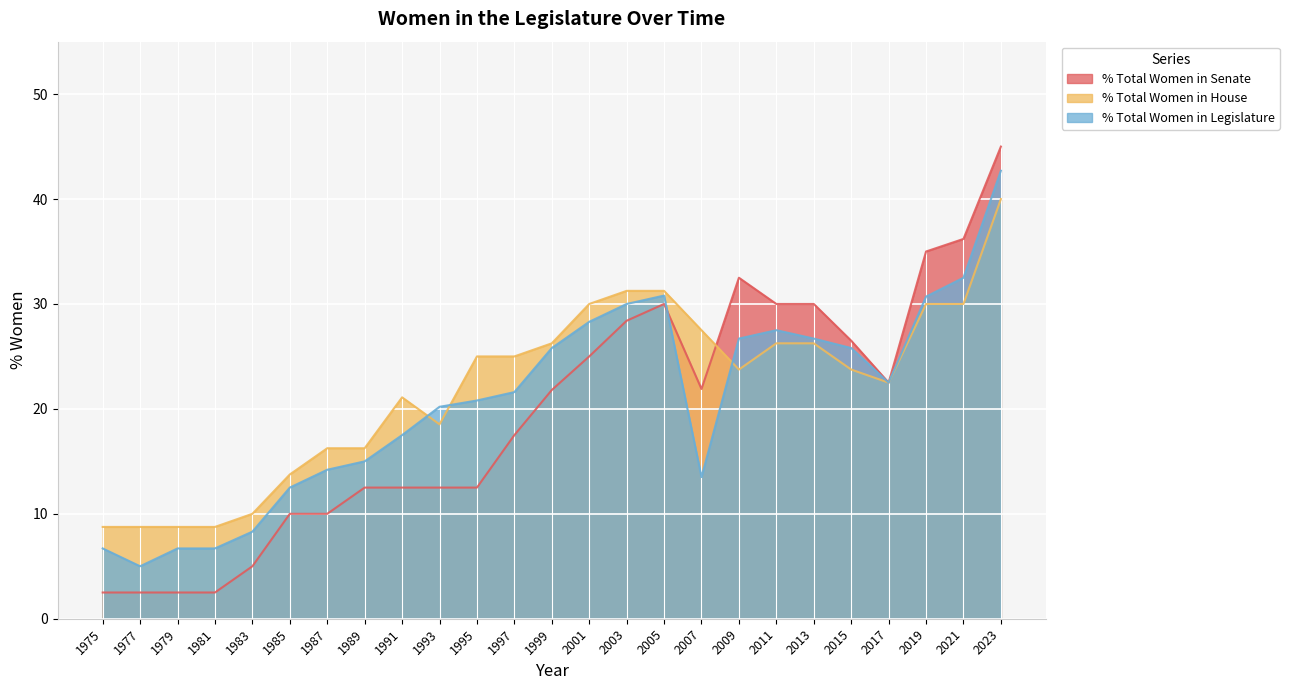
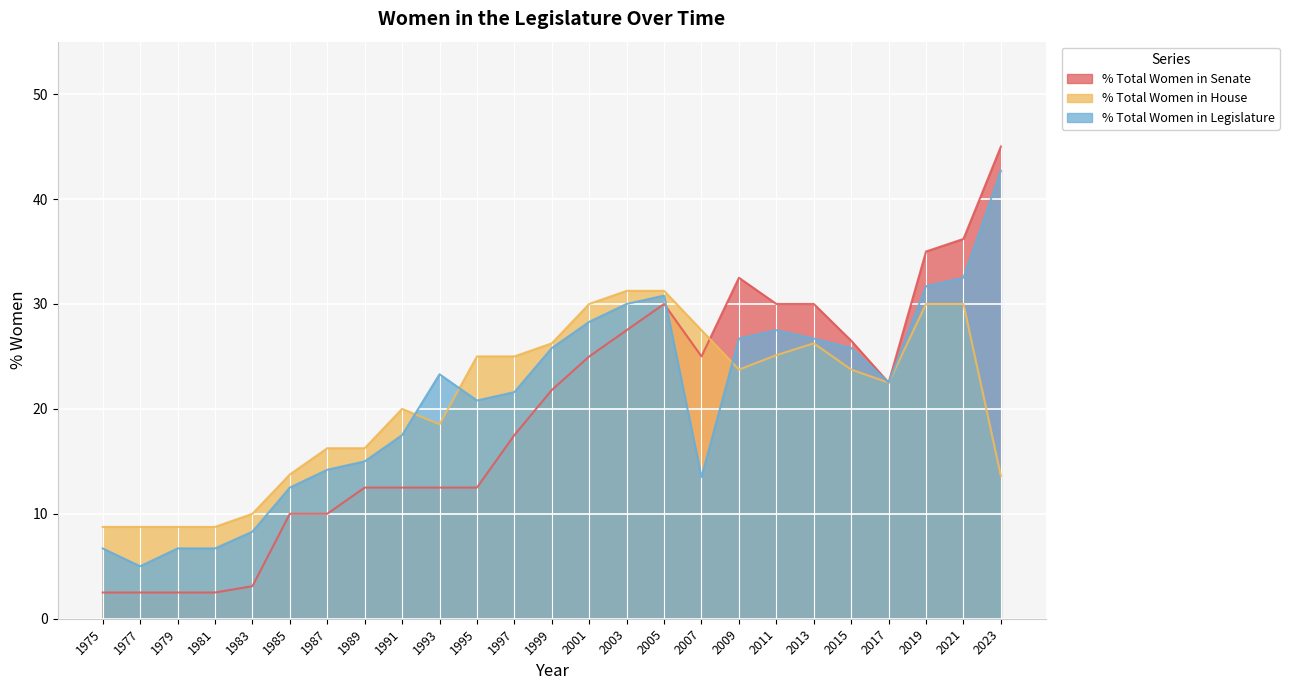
% Total Women in Senate, 1983: 5.0 -> 3.1
% Total Women in House, 1991: 21.1 -> 20.0
% Total Women in Legislature, 1993: 20.2 -> 23.3
% Total Women in Senate, 2003: 28.4 -> 27.5
% Total Women in Senate, 2007: 21.9 -> 25.0
% Total Women in House, 2011: 26.3 -> 25.1
% Total Women in Legislature, 2019: 30.7 -> 31.7
% Total Women in House, 2023: 40.0 -> 13.6
